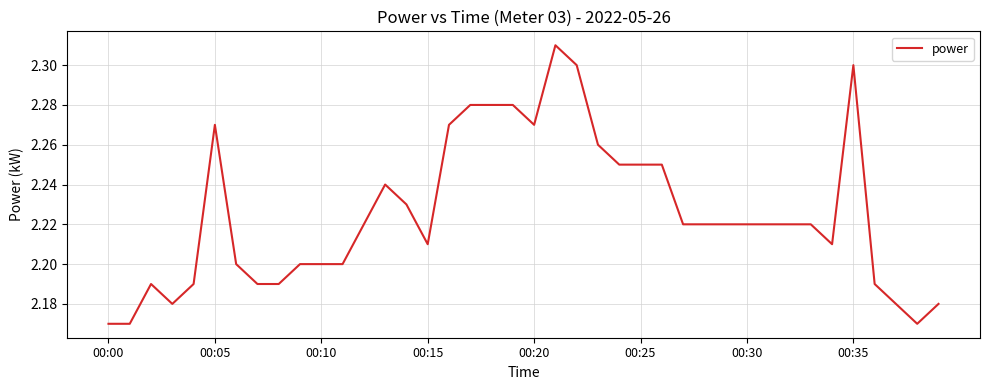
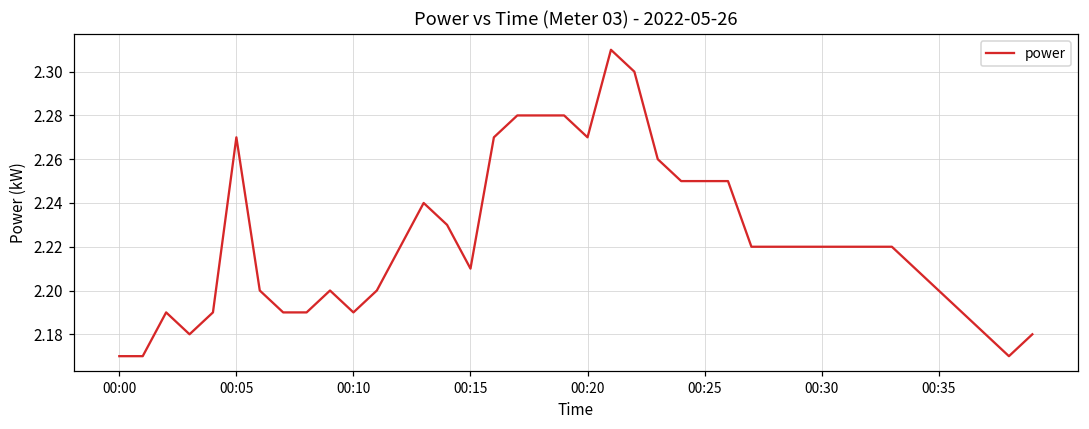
00:10: 2.20 -> 2.19
00:35: 2.3 -> 2.2
